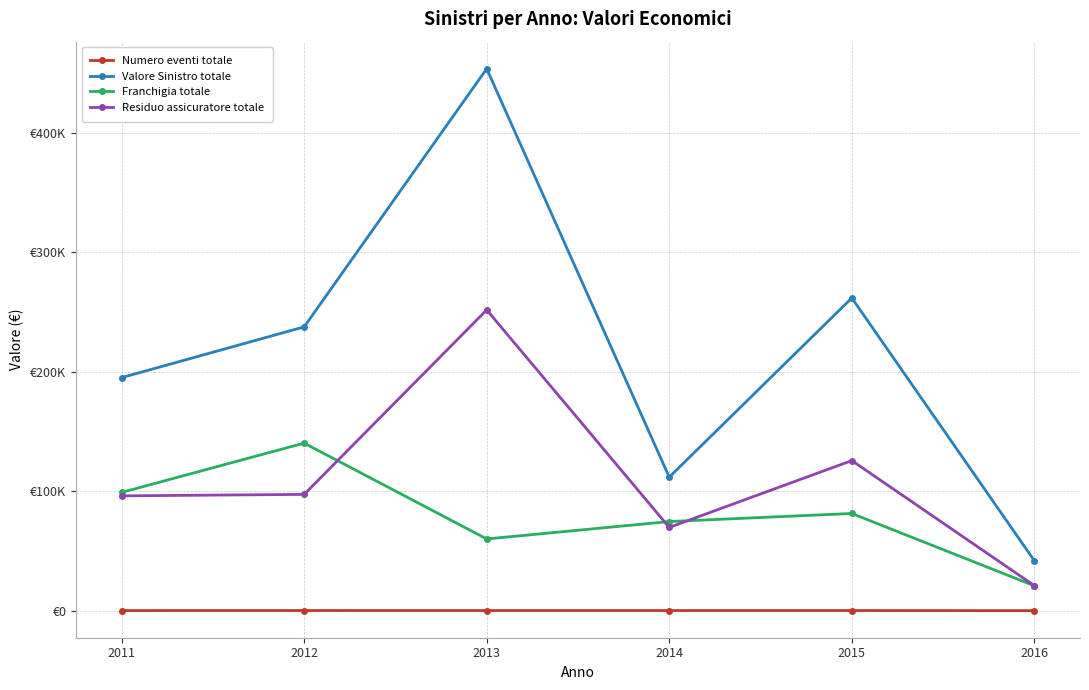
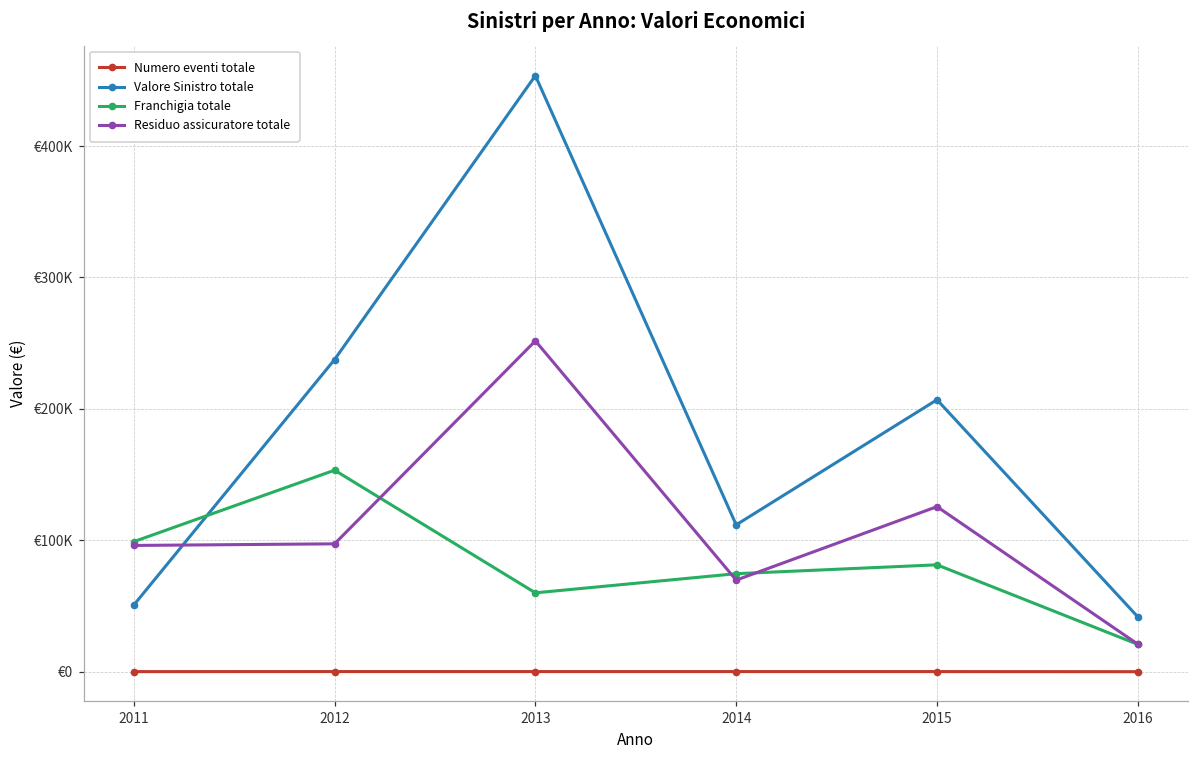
Valore Sinistro totale, 2011: €195000 -> €51000
Franchigia totale, 2012: €140000 -> €153000
Valore Sinistro totale, 2015: €262000 -> €207000
